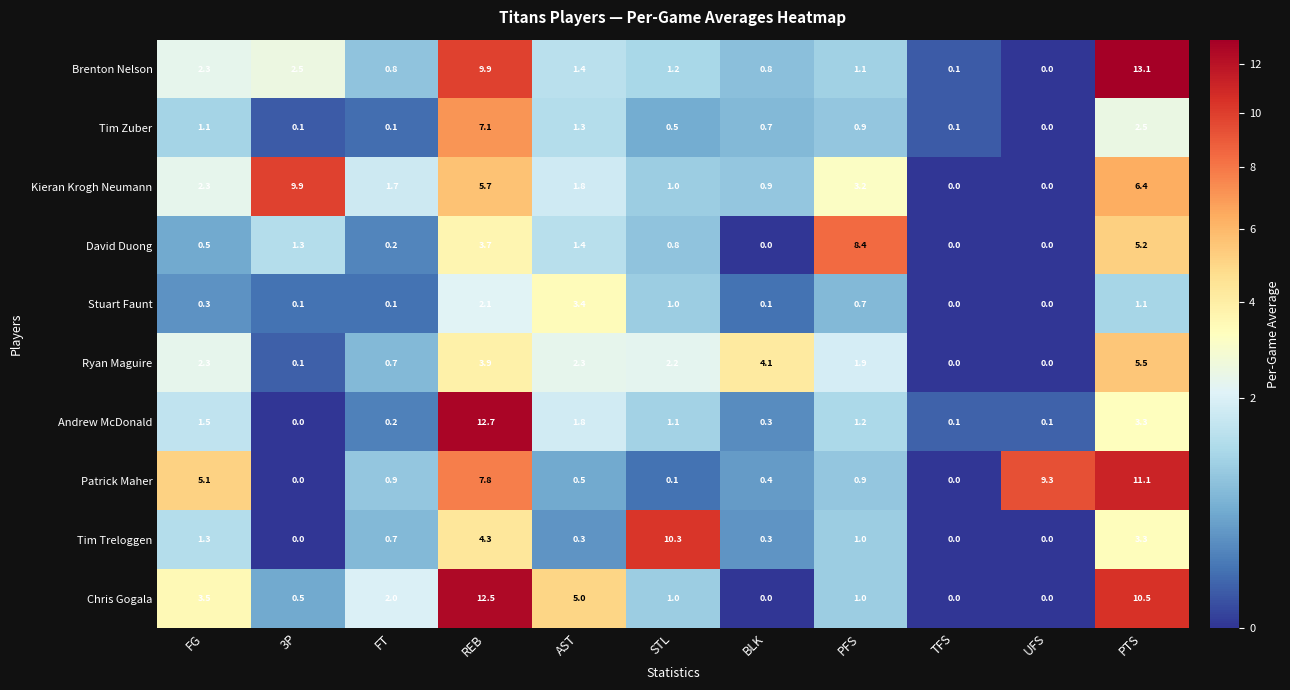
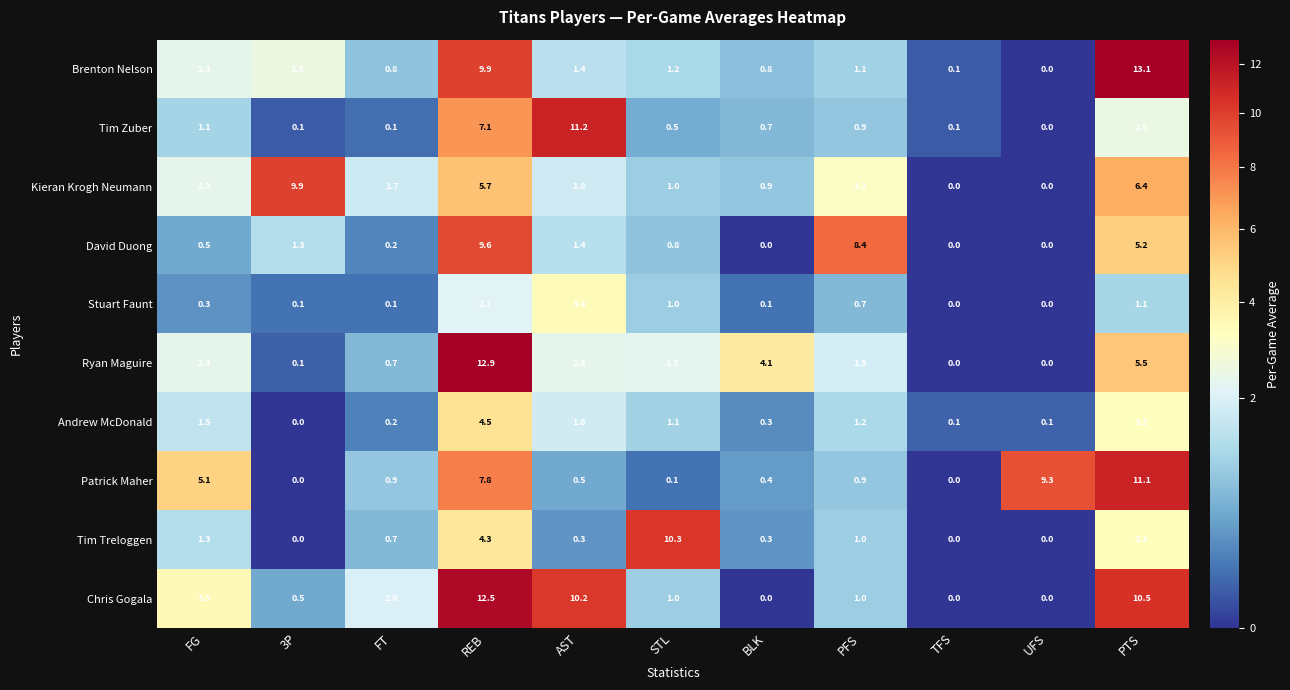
Tim Zuber, AST: 1.3 -> 11.2
David Duong, REB: 3.7 -> 9.6
Ryan Maguire, REB: 3.9 -> 12.9
Andrew McDonald, REB: 12.7 -> 4.5
Chris Gogala, AST: 5.0 -> 10.2
